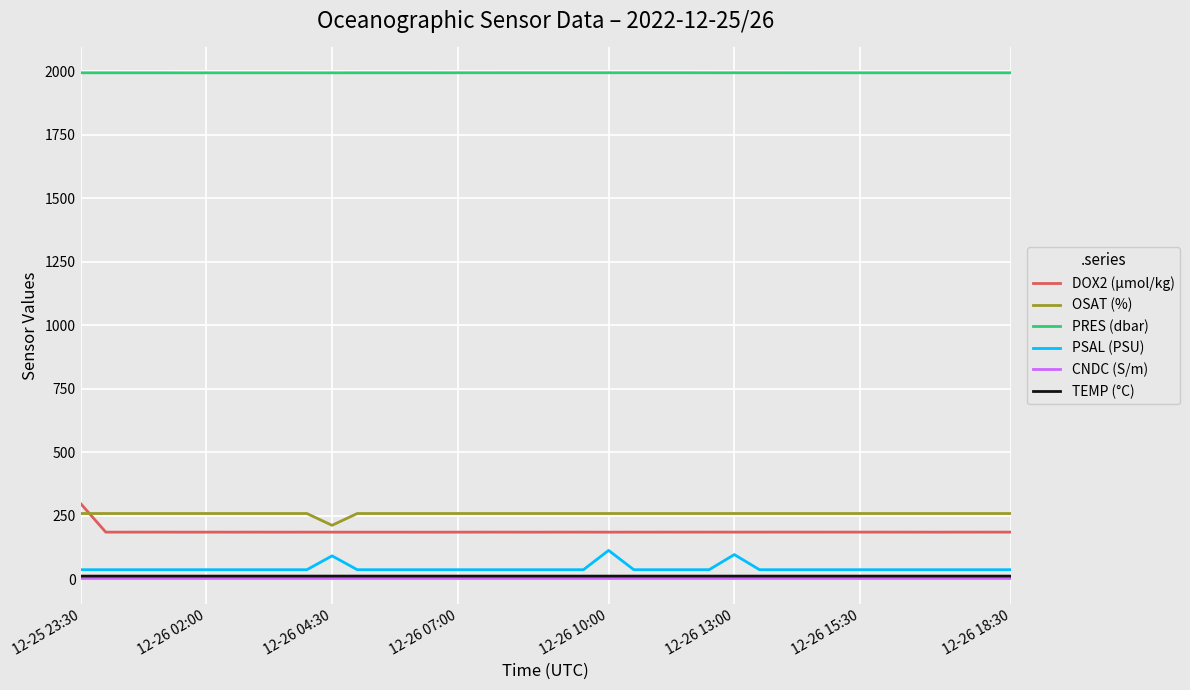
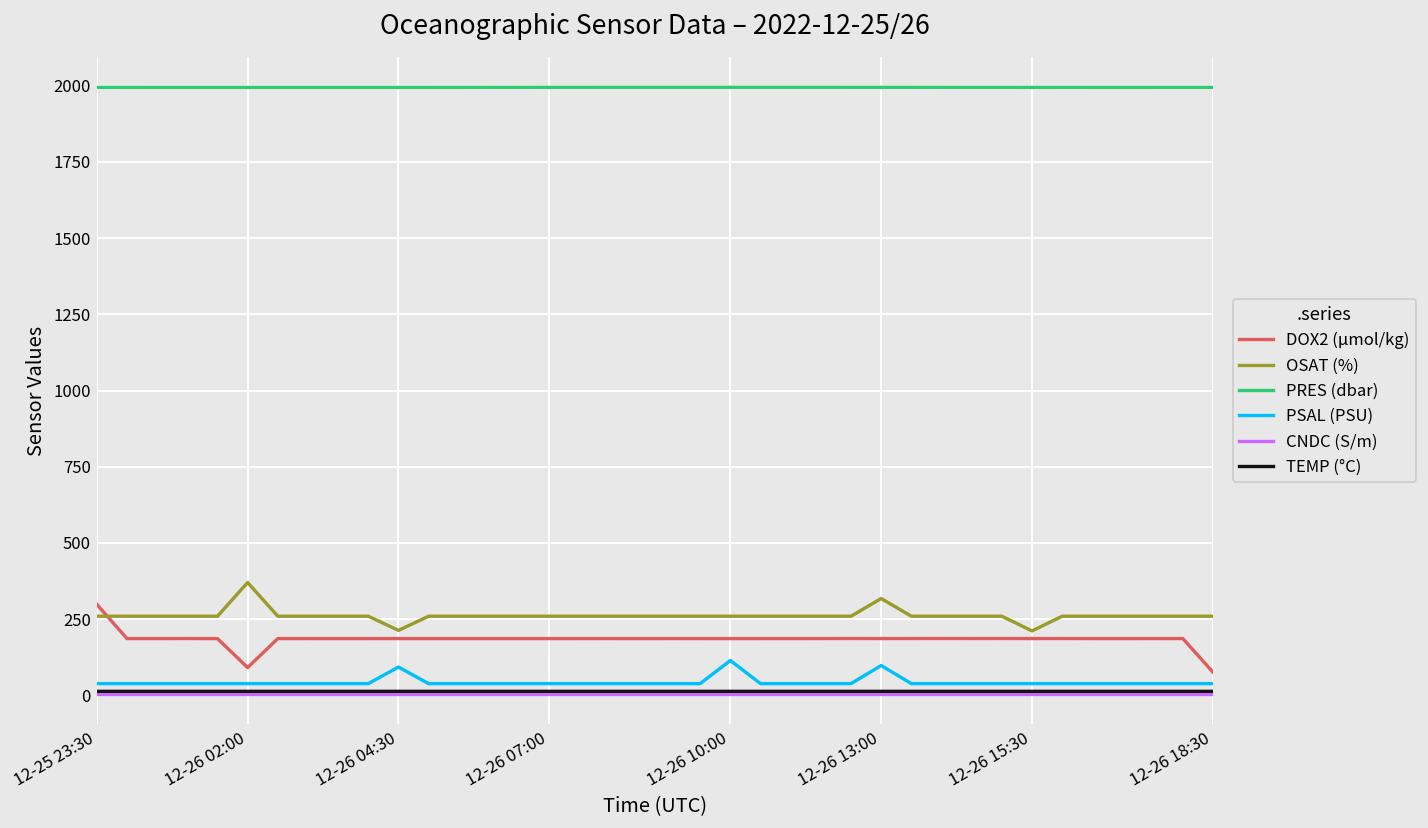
DOX2 (µmol/kg), 12-26 02:00: 190 -> 90
OSAT (%), 12-26 02:00: 260 -> 370
OSAT (%), 12-26 13:00: 260 -> 320
OSAT (%), 12-26 15:30: 260 -> 210
DOX2 (µmol/kg), 12-26 18:30: 190 -> 80
